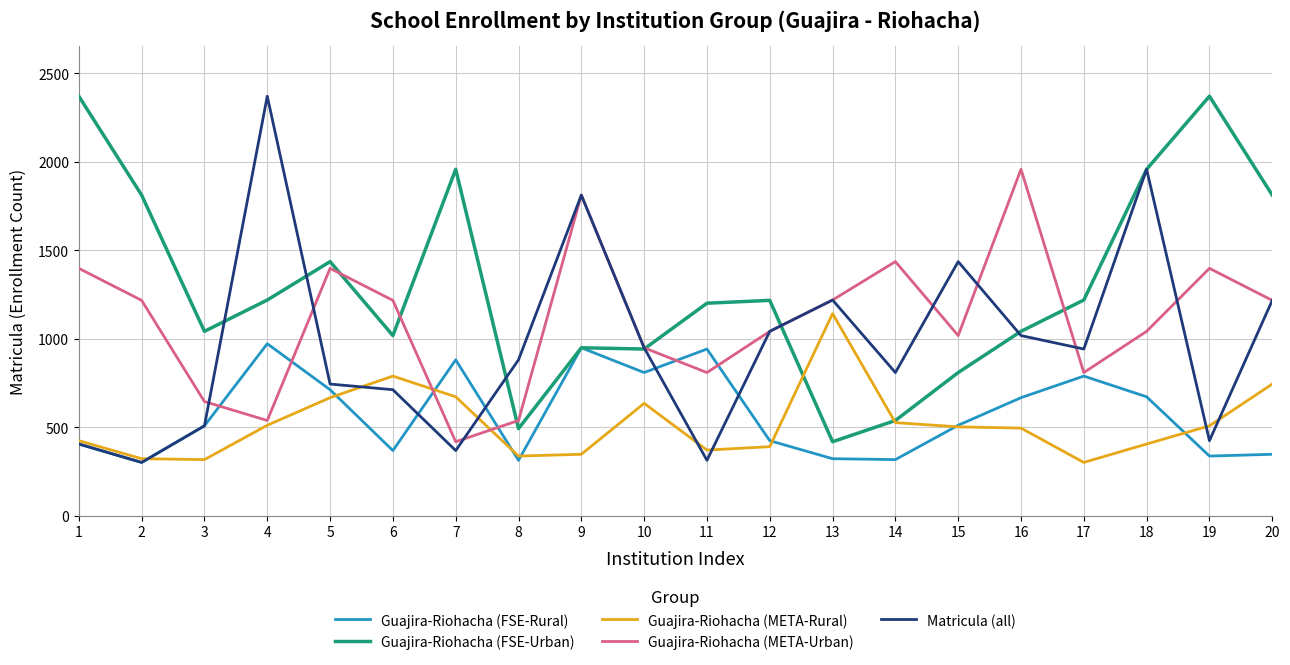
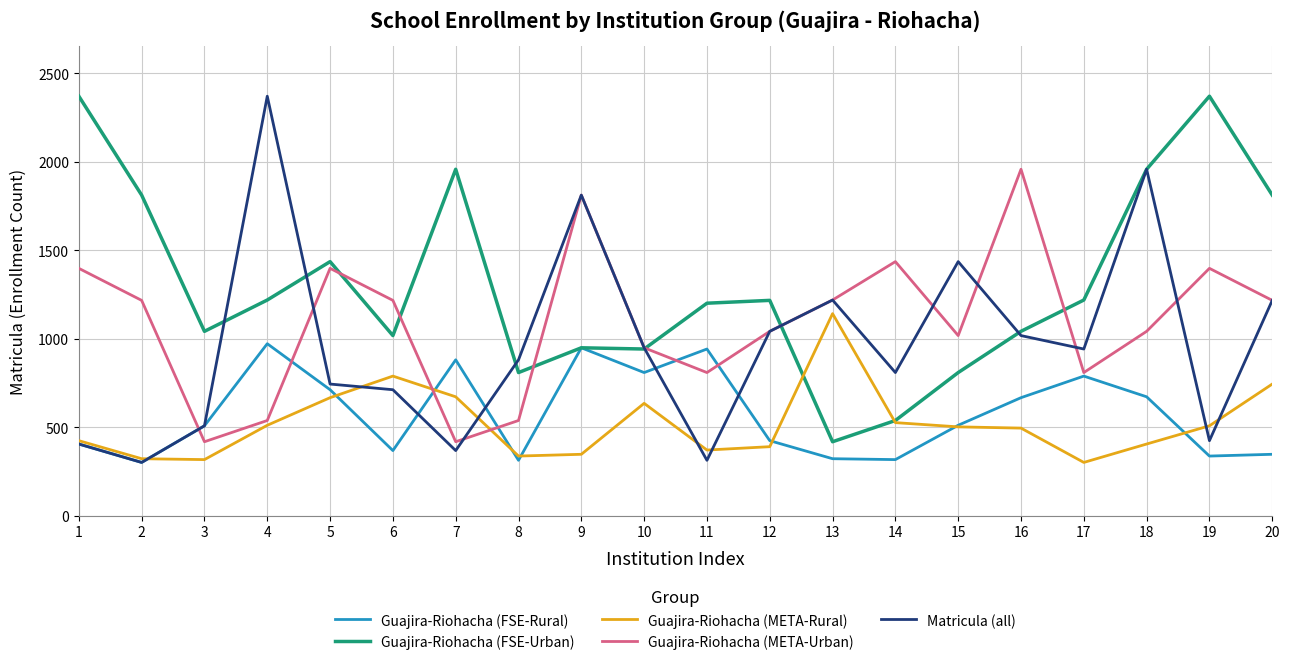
Guajira-Riohacha (META-Urban), 3: 640 -> 420
Guajira-Riohacha (FSE-Urban), 8: 490 -> 810
